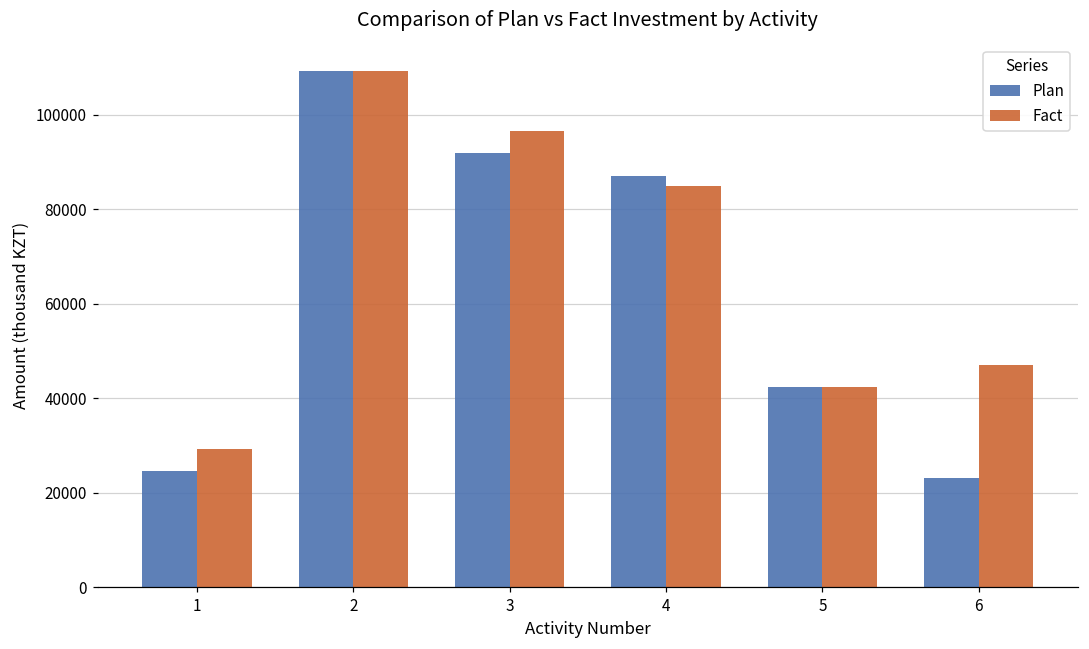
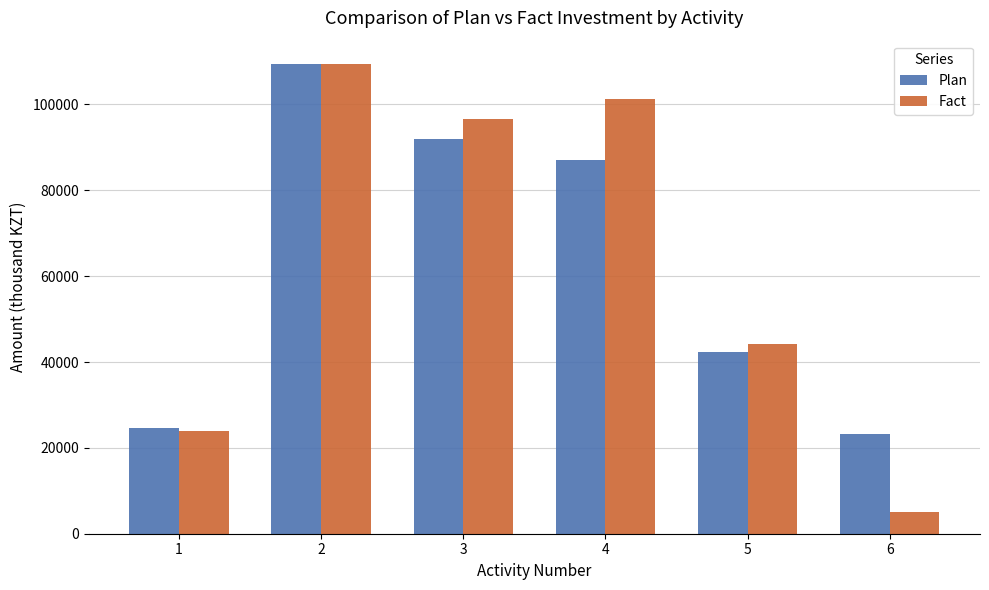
Fact, 1: 29000 -> 24000
Fact, 4: 85000 -> 101000
Fact, 5: 42000 -> 44000
Fact, 6: 47000 -> 5000
